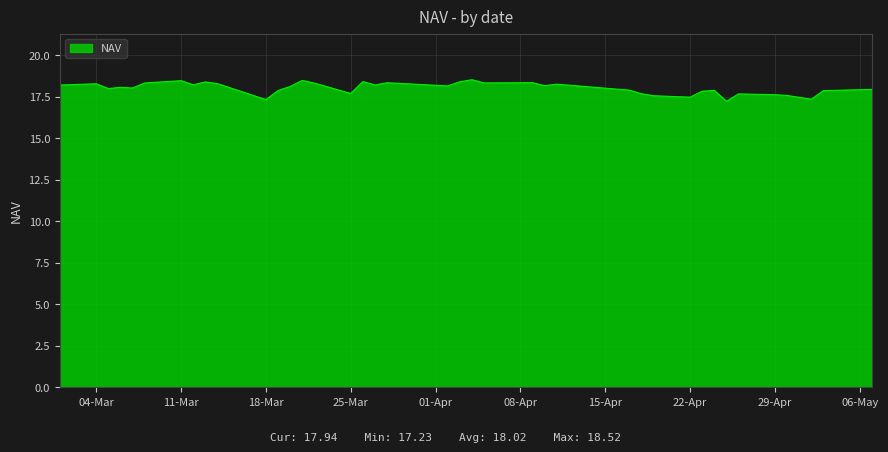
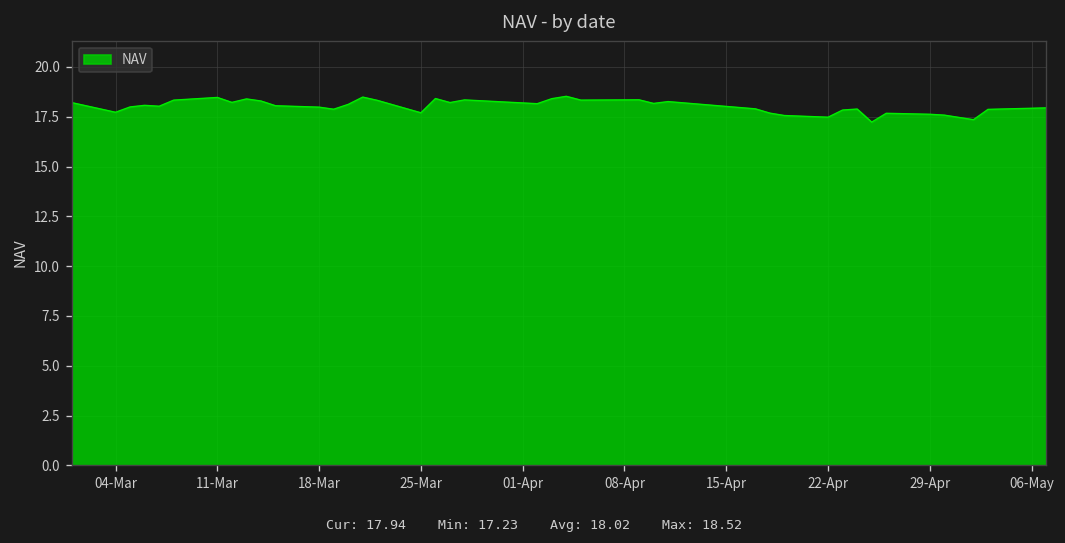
04-Mar: 18.3 -> 17.7
18-Mar: 17.3 -> 18.0
